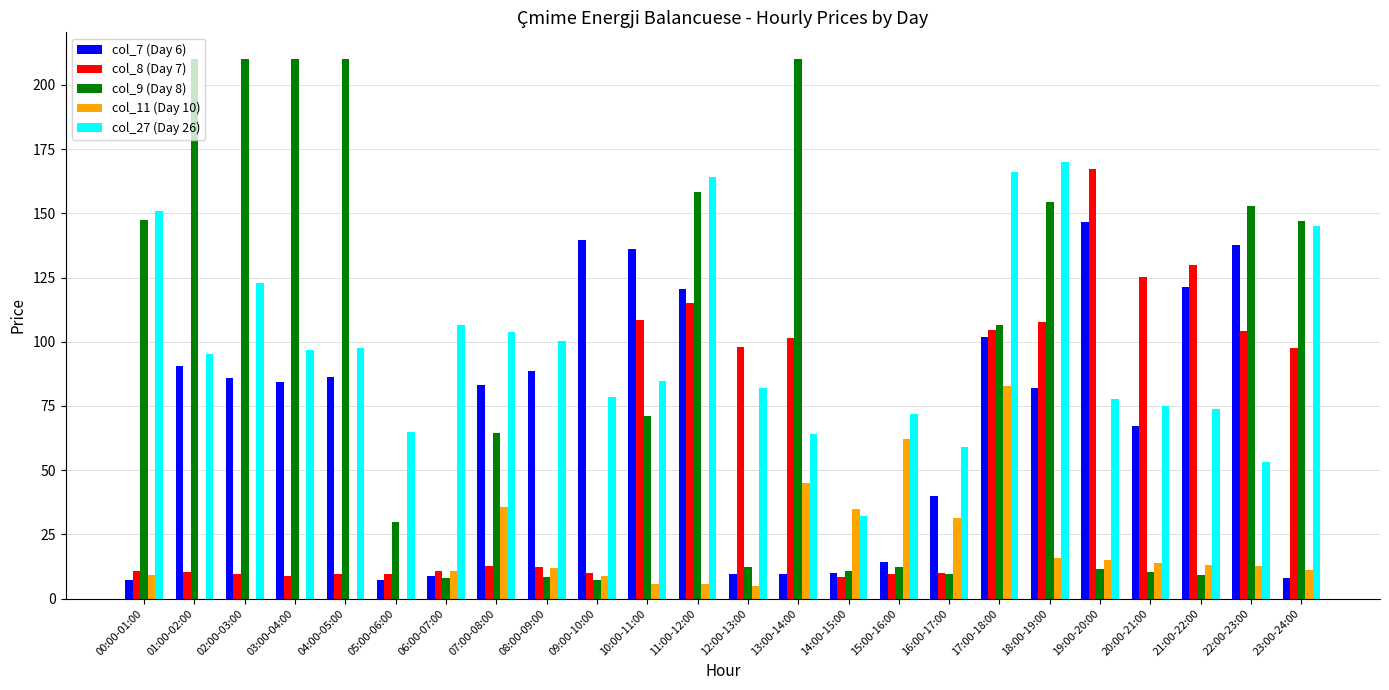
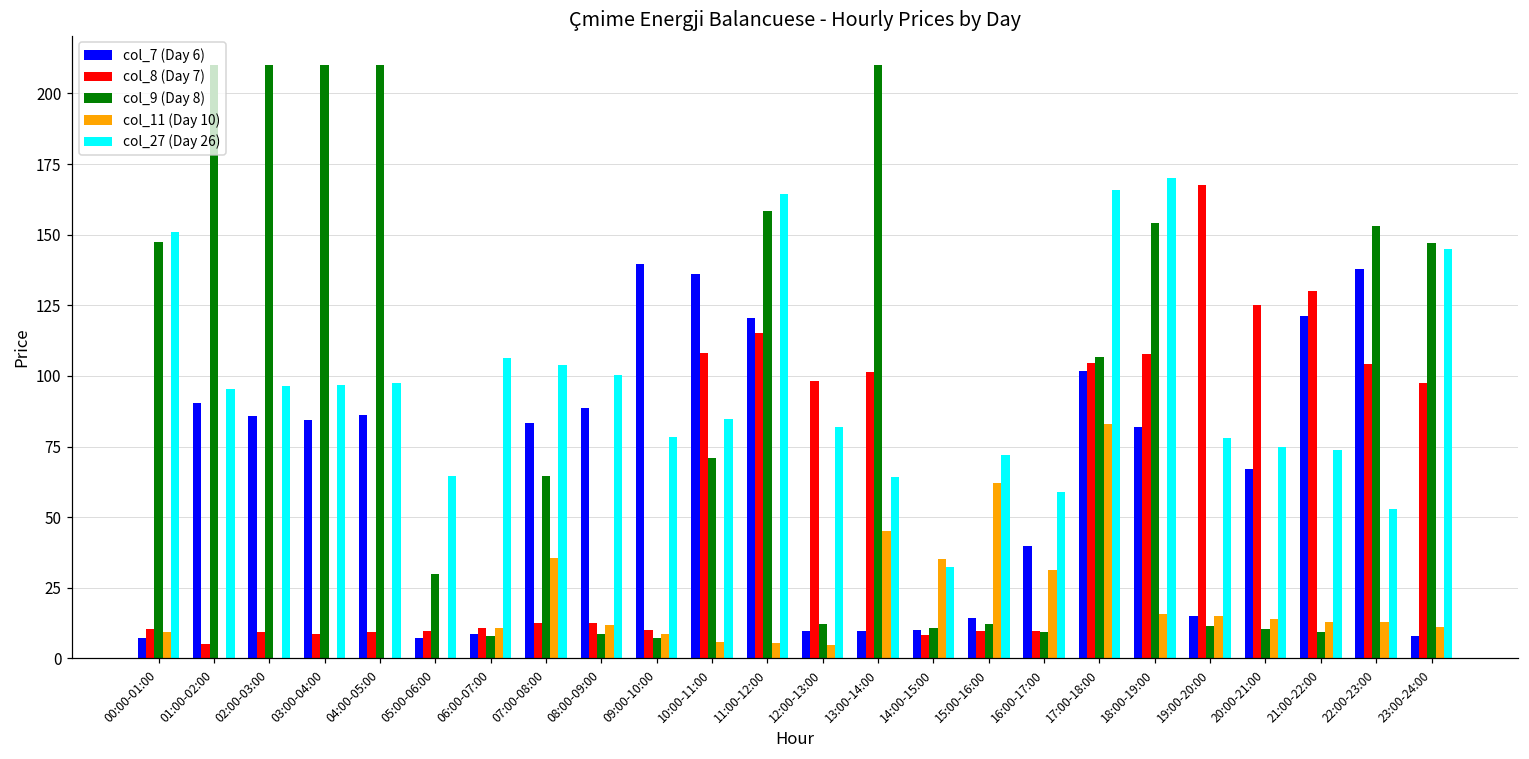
col_8 (Day 7), 01:00-02:00: 10 -> 5
col_27 (Day 26), 02:00-03:00: 123 -> 96
col_7 (Day 6), 19:00-20:00: 147 -> 15
